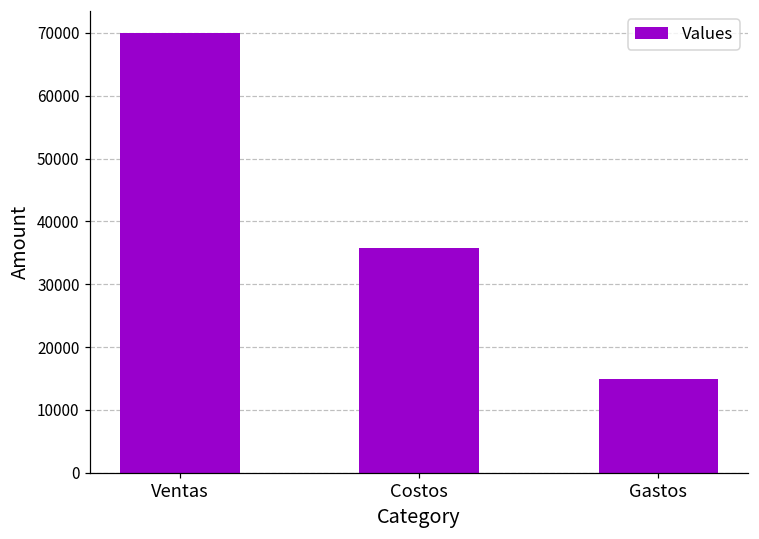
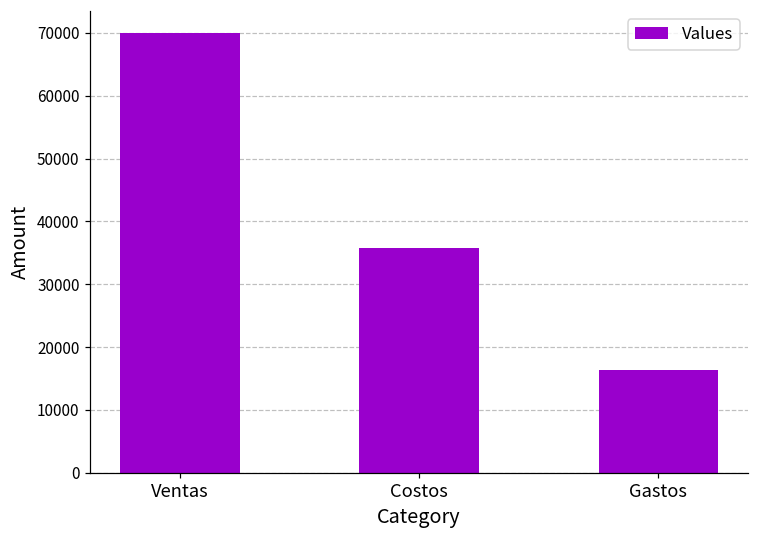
Gastos: 15000 -> 16000
